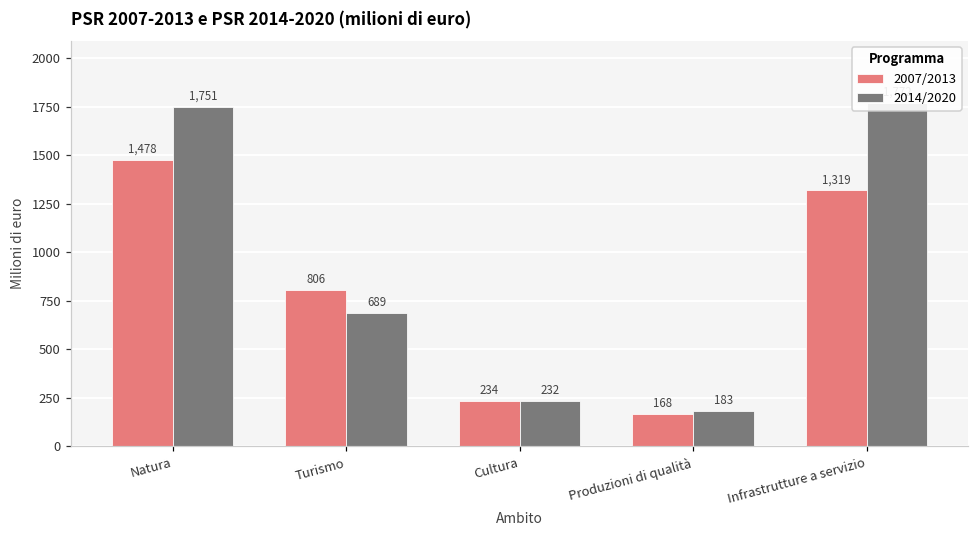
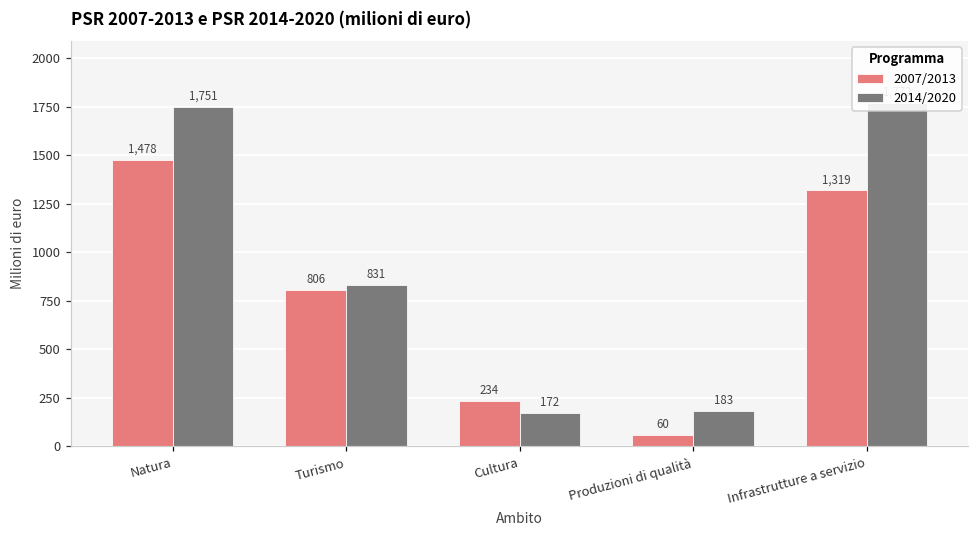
2014/2020, Turismo: 689 -> 831
2014/2020, Cultura: 232 -> 172
2007/2013, Produzioni di qualità: 168 -> 60
